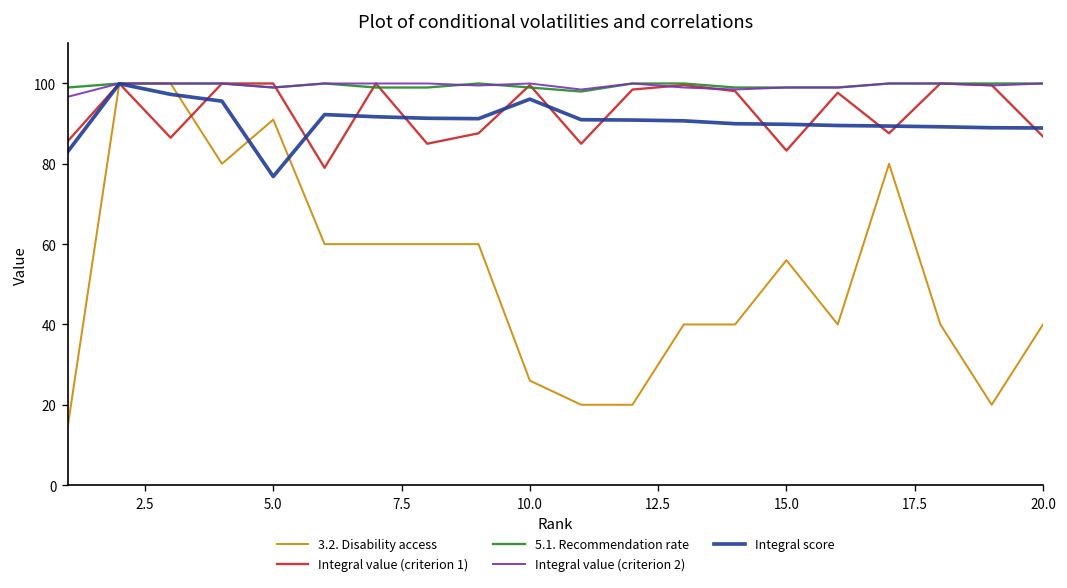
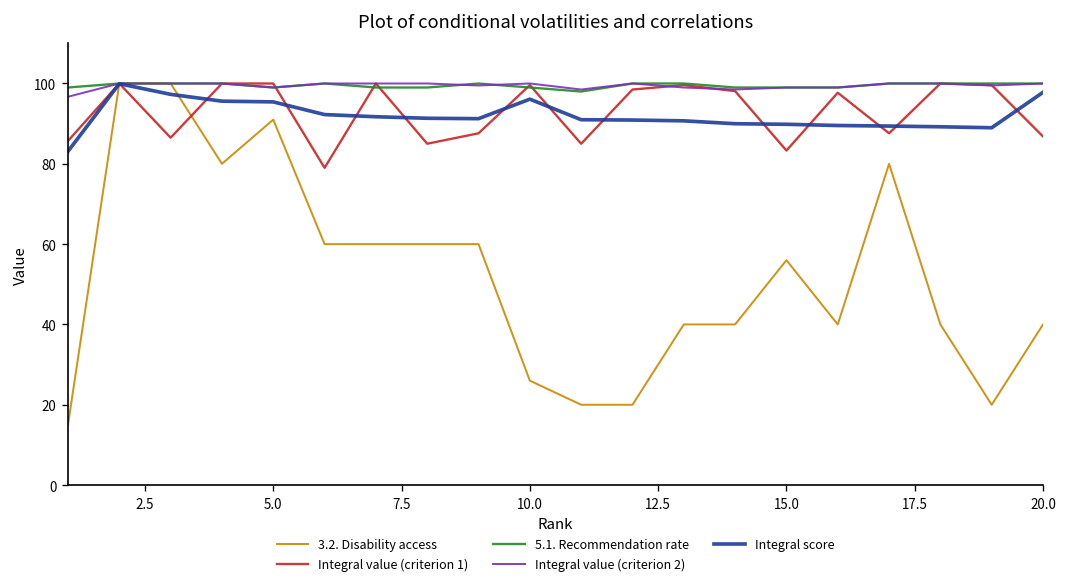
Integral score, 5.0: 77 -> 95
Integral score, 20.0: 89 -> 98
